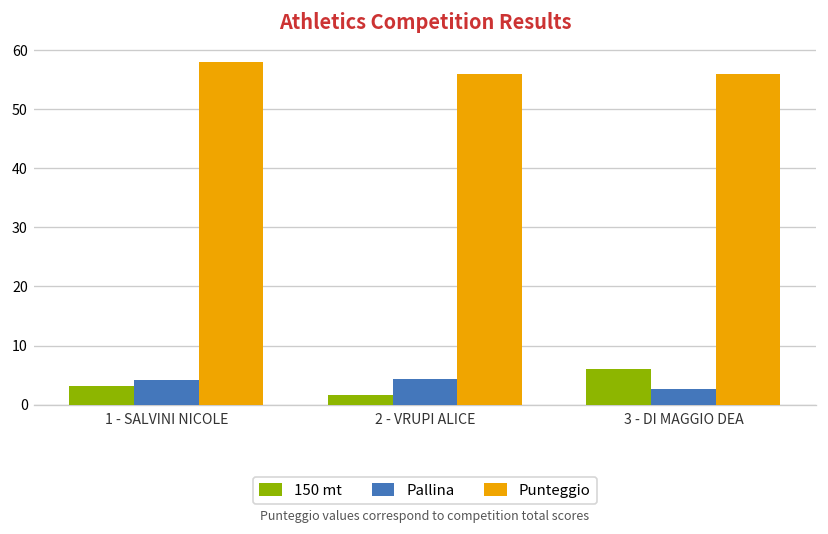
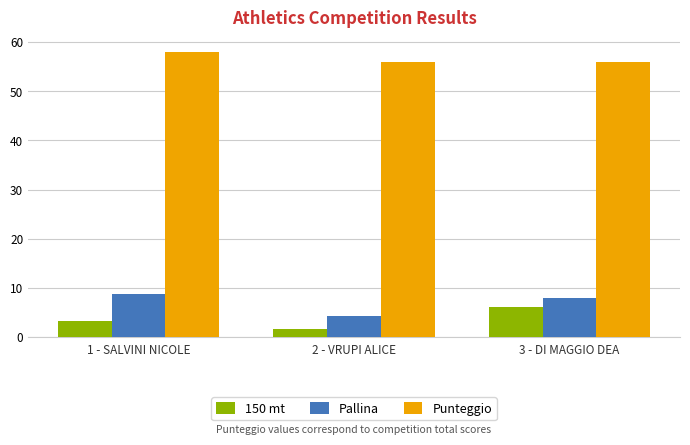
Pallina, 1 - SALVINI NICOLE: 4 -> 9
Pallina, 3 - DI MAGGIO DEA: 3 -> 8
